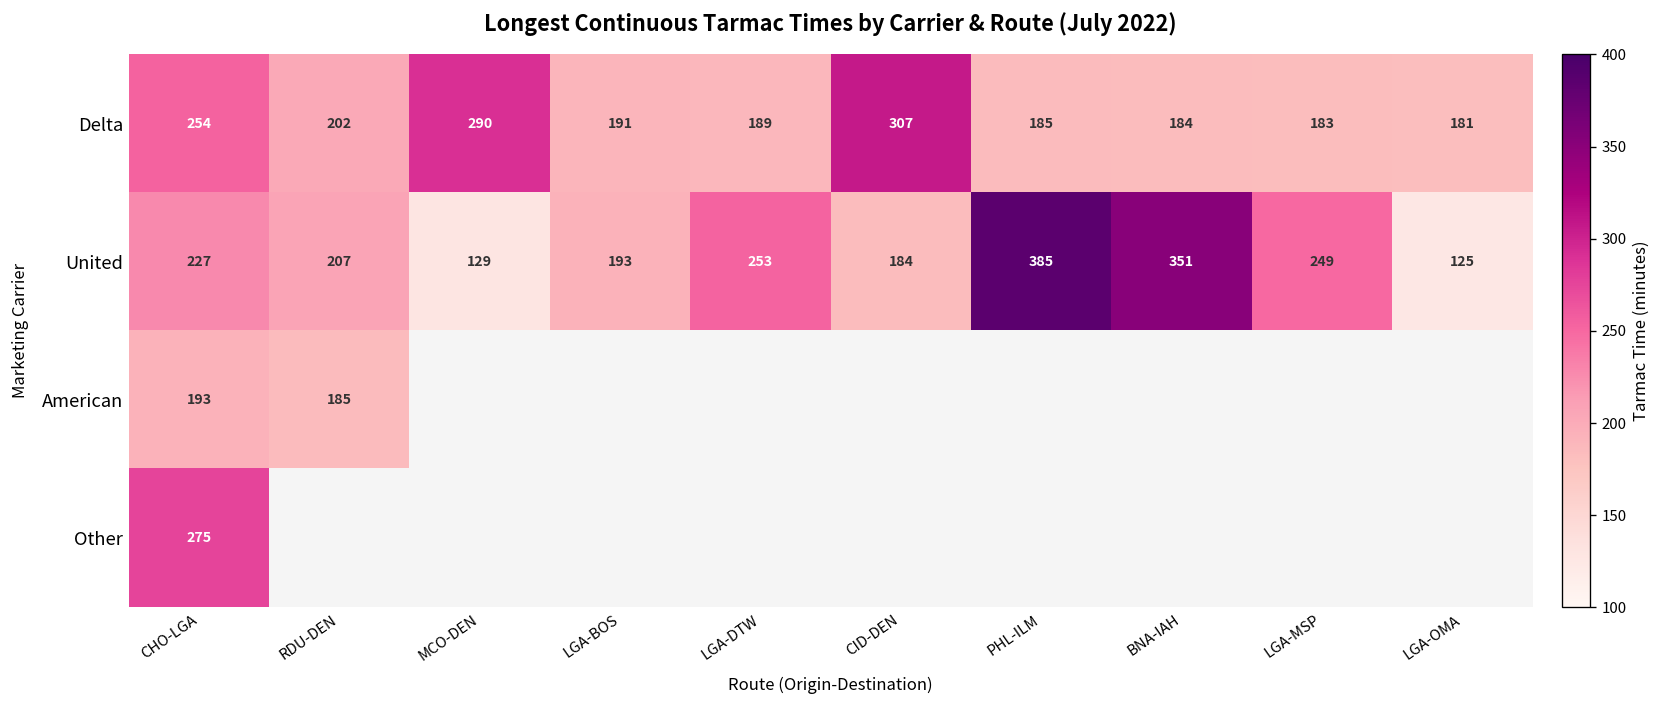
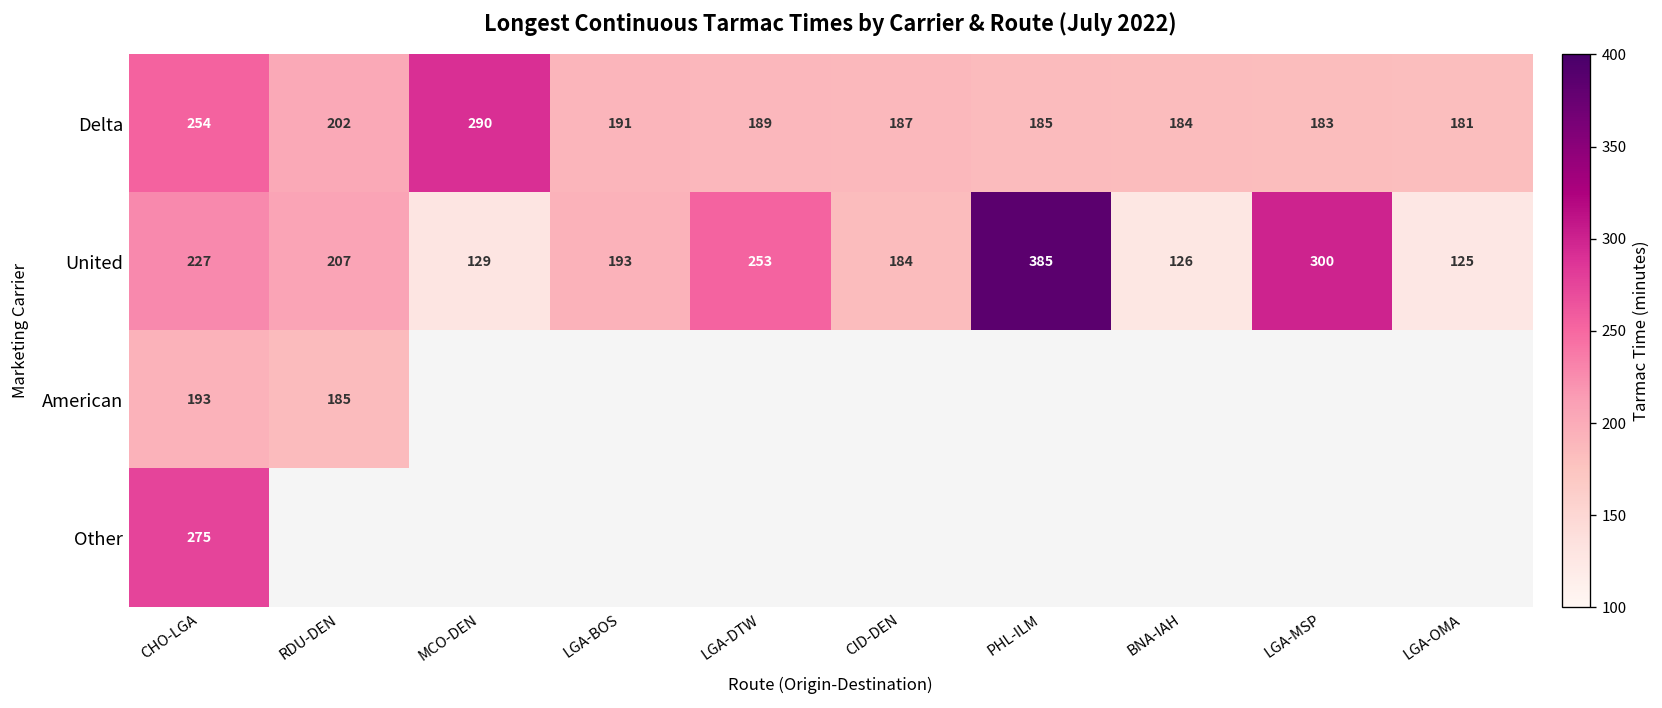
Delta, CID-DEN: 307 -> 187
United, BNA-IAH: 351 -> 126
United, LGA-MSP: 249 -> 300
